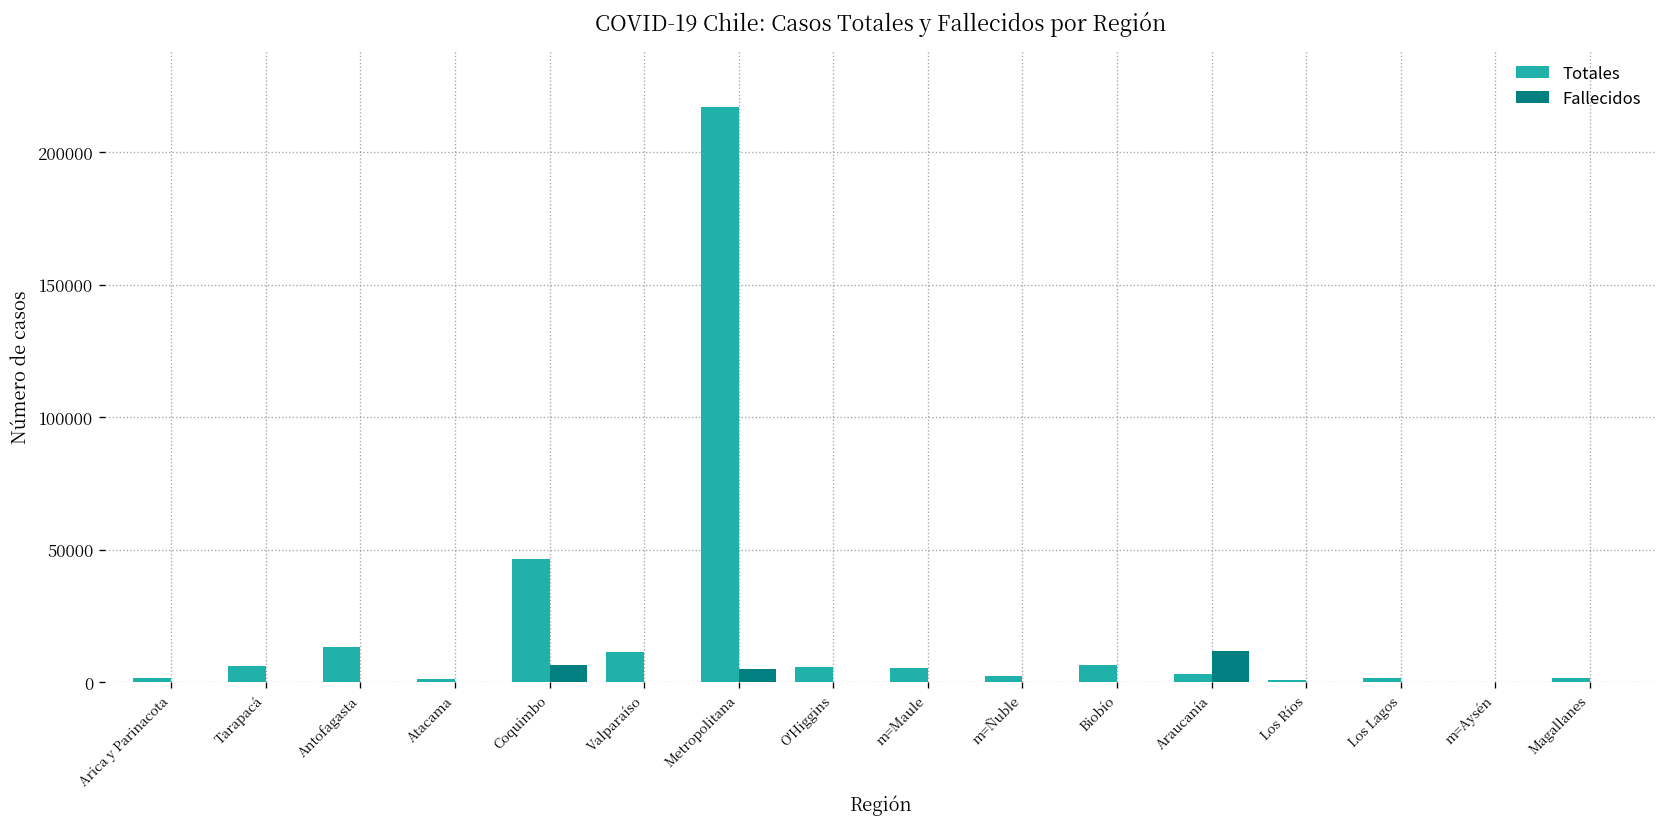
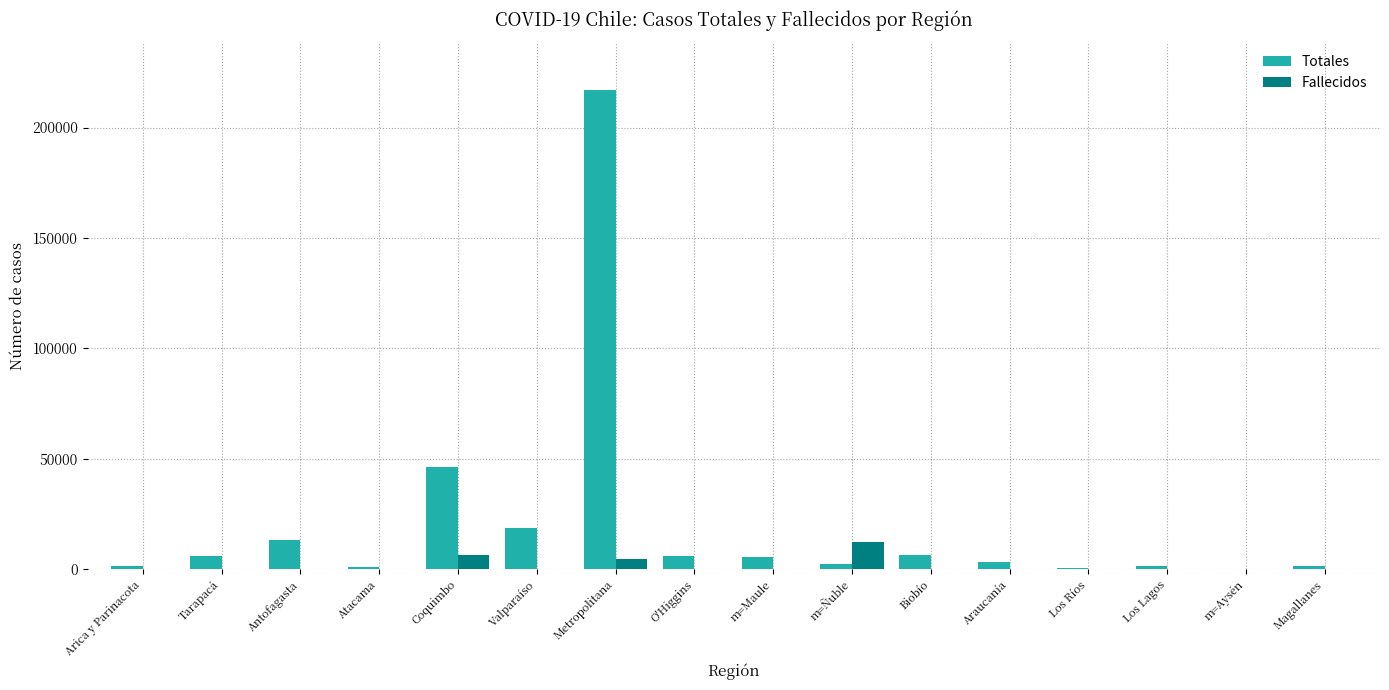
Totales, Valparaíso: 12000 -> 19000
Fallecidos, m=Ñuble: 0 -> 12000
Fallecidos, Araucanía: 12000 -> 0
